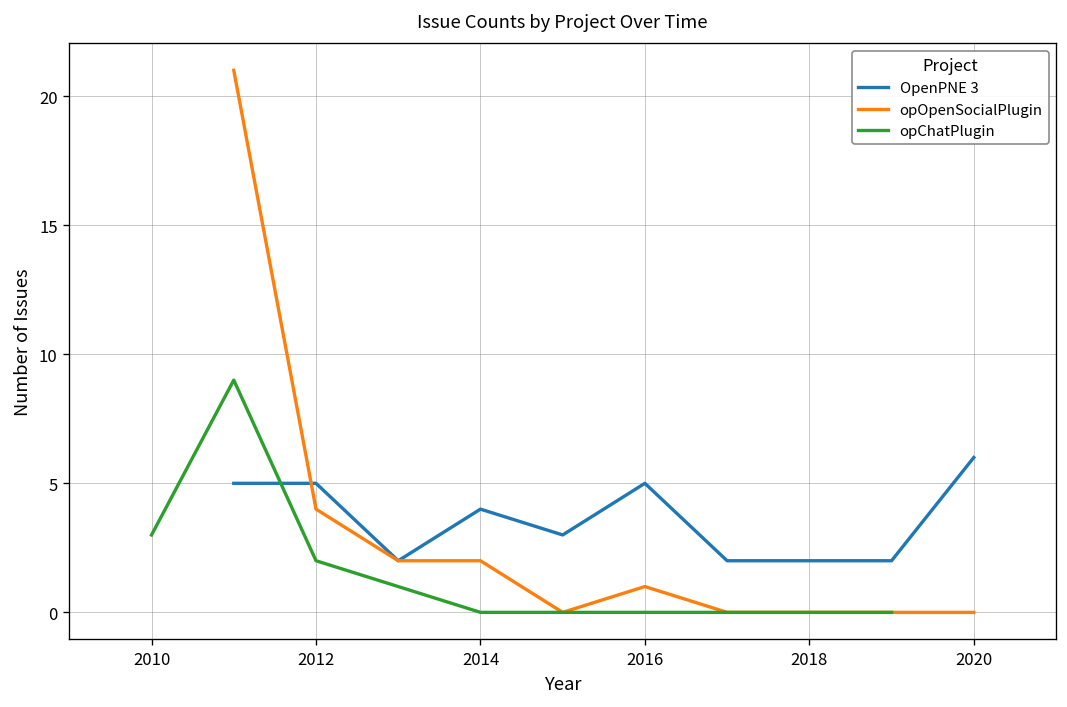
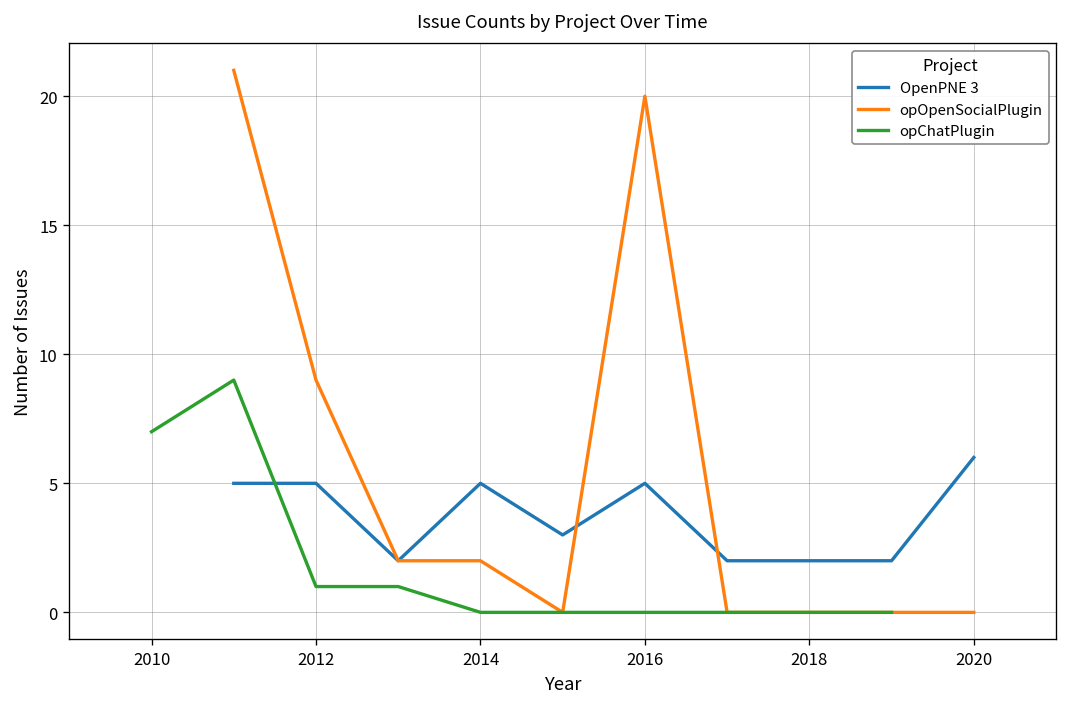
opChatPlugin, 2010: 3 -> 7
opOpenSocialPlugin, 2012: 4 -> 9
opChatPlugin, 2012: 2 -> 1
OpenPNE 3, 2014: 4 -> 5
opOpenSocialPlugin, 2016: 1 -> 20
